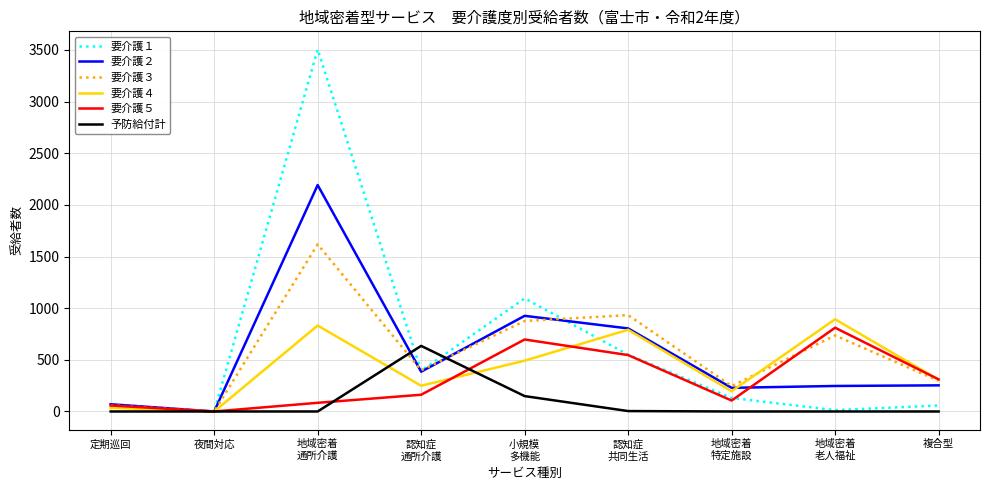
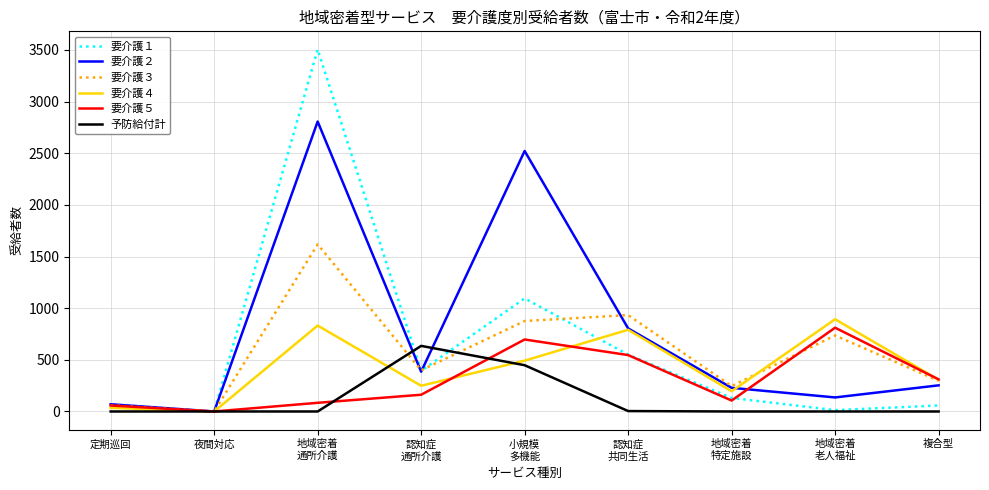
要介護２, 地域密着 通所介護: 2190 -> 2810
要介護２, 小規模 多機能: 930 -> 2520
予防給付計, 小規模 多機能: 150 -> 450
要介護２, 地域密着 老人福祉: 250 -> 140
